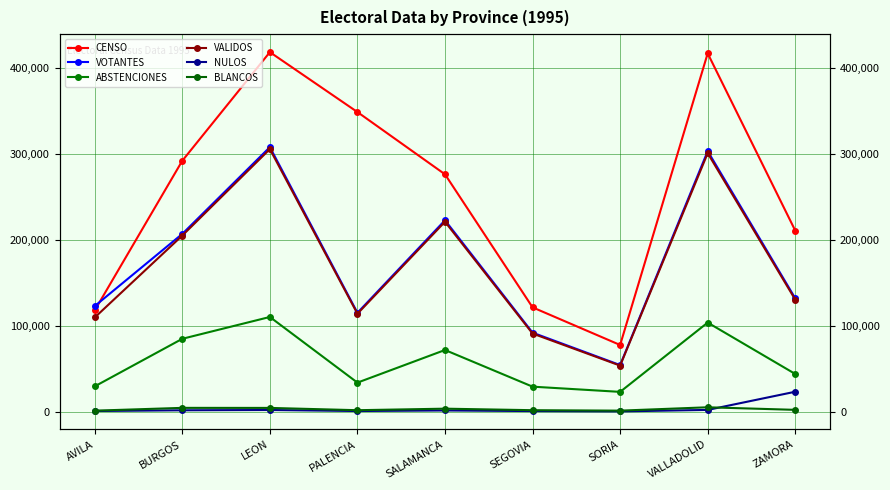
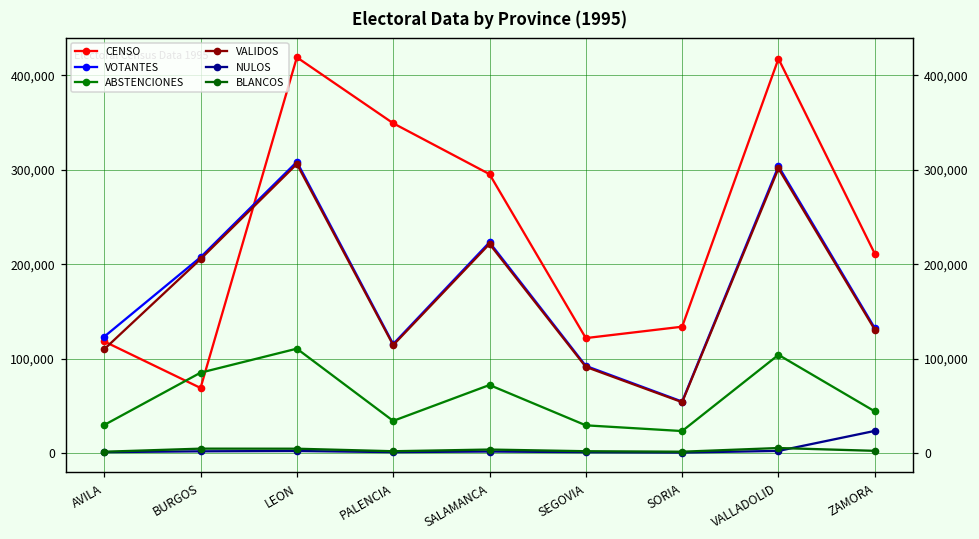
CENSO, BURGOS: 290,000 -> 70,000
CENSO, SALAMANCA: 280,000 -> 300,000
CENSO, SORIA: 80,000 -> 130,000
